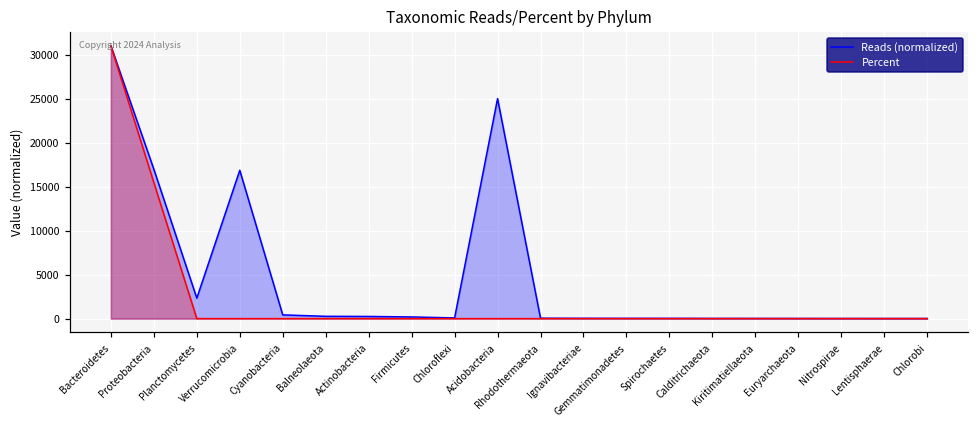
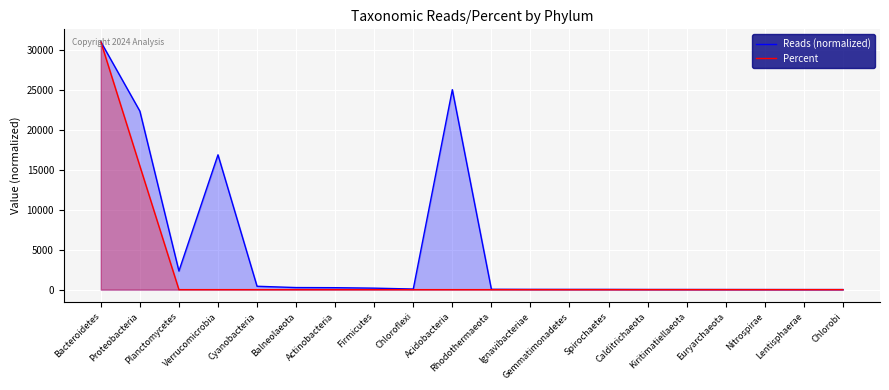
Reads (normalized), Proteobacteria: 17000 -> 22000
